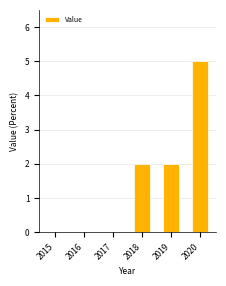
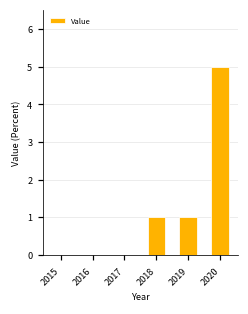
2018: 2 -> 1
2019: 2 -> 1
